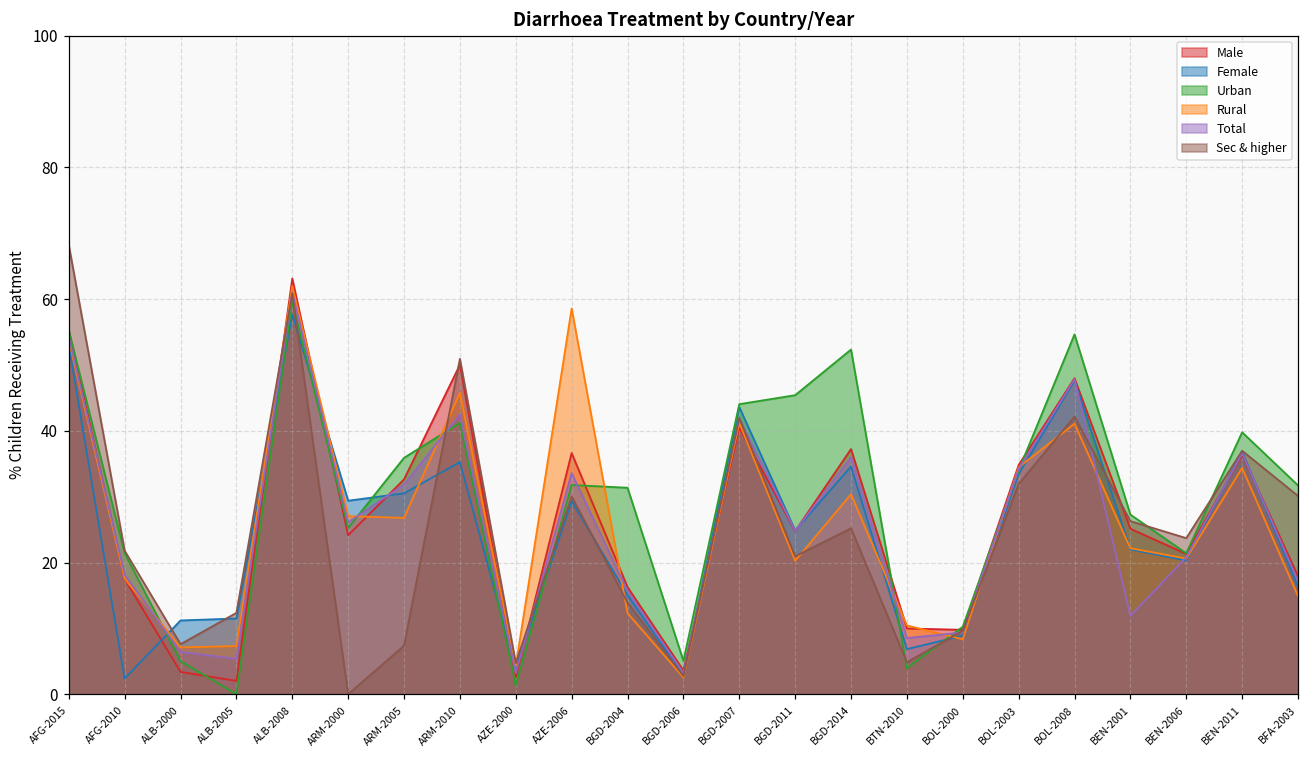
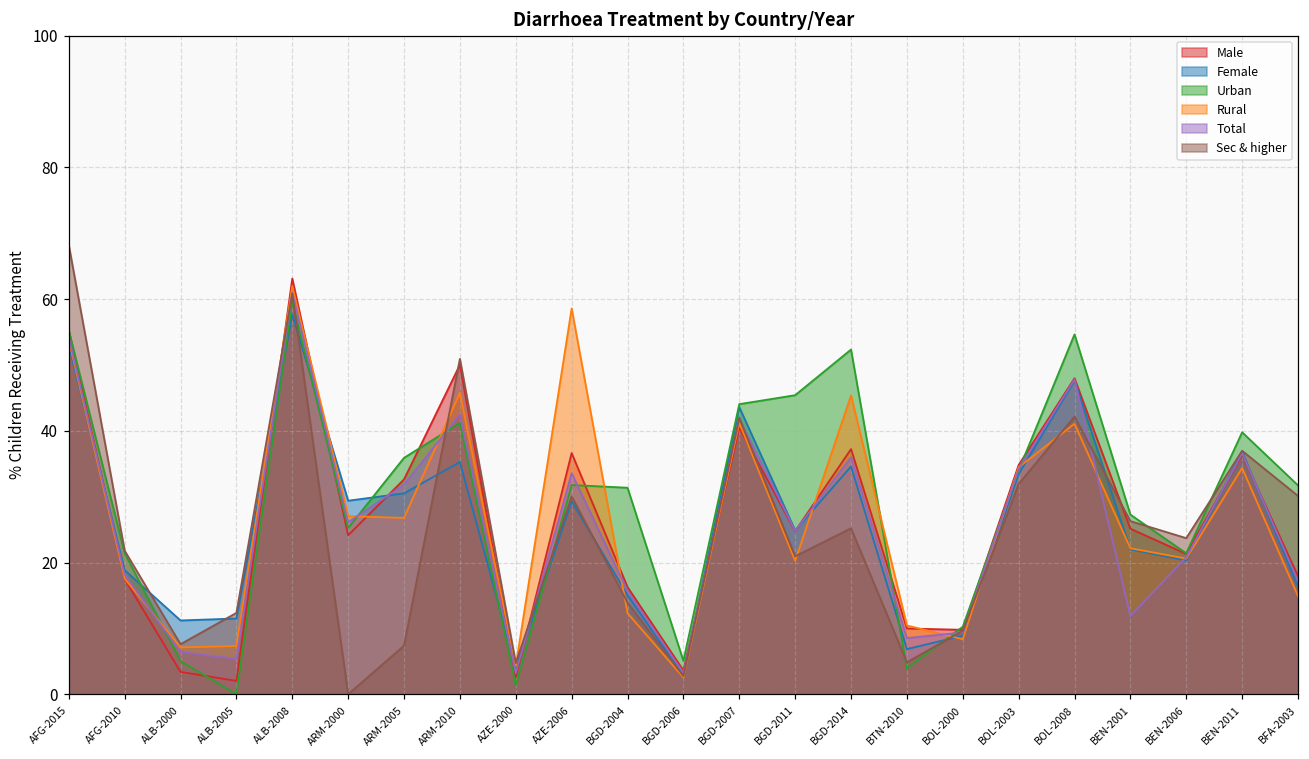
Female, AFG-2010: 2 -> 19
Rural, BGD-2014: 30 -> 45
